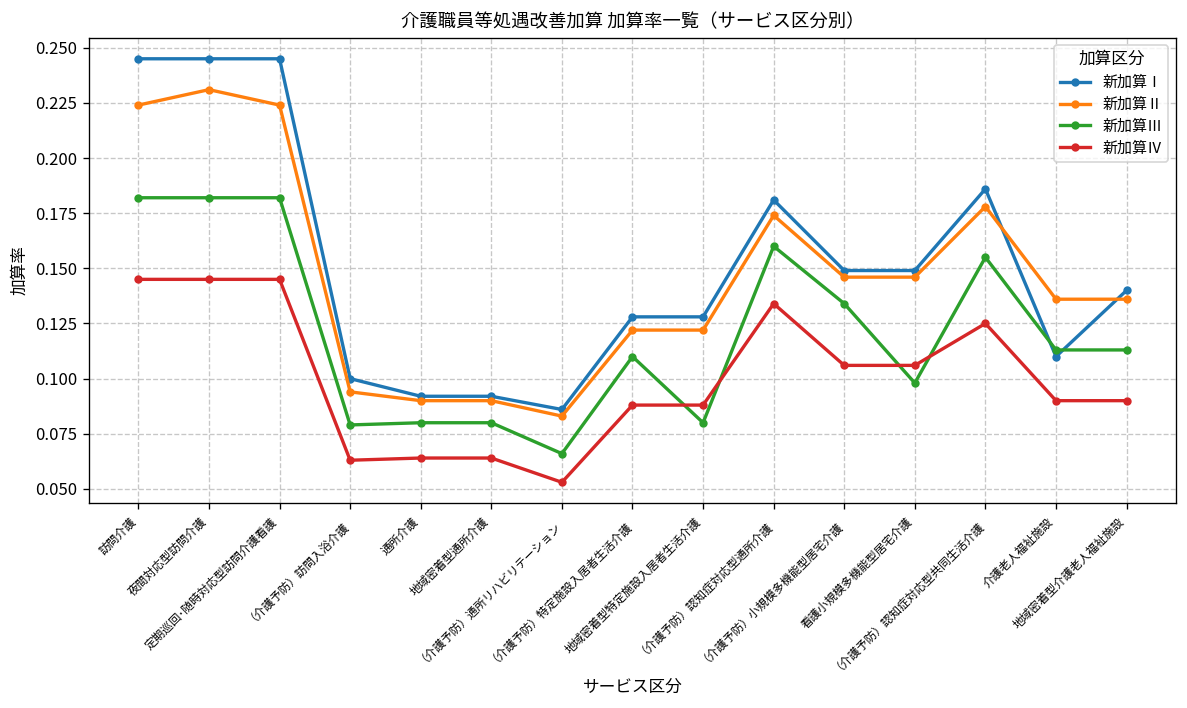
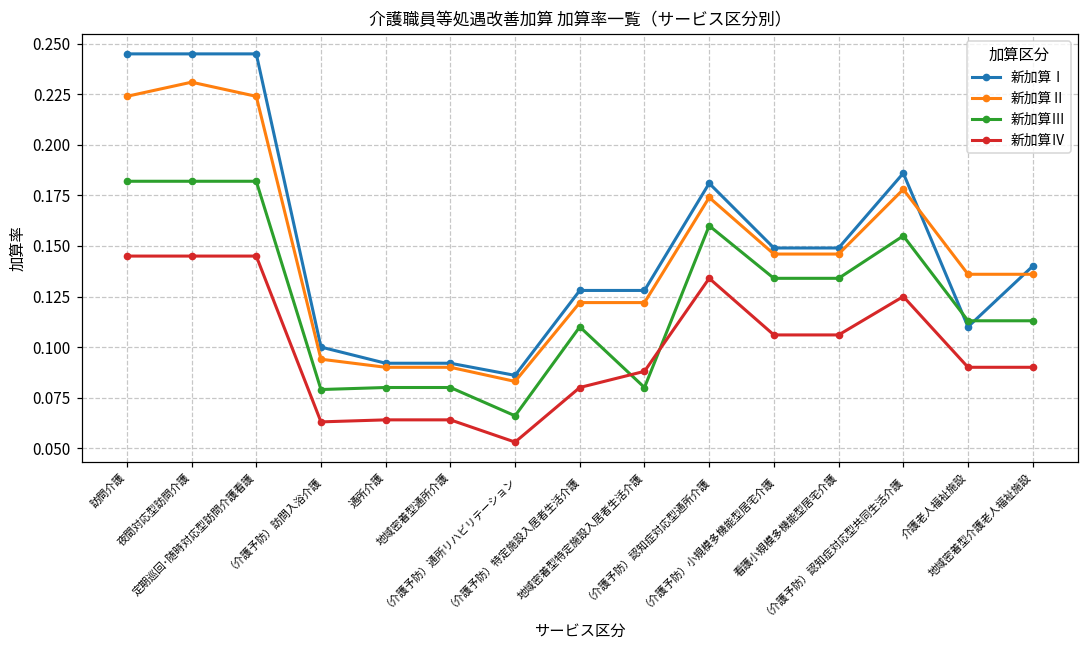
新加算Ⅳ, （介護予防）特定施設入居者生活介護: 0.088 -> 0.080
新加算Ⅲ, 看護小規模多機能型居宅介護: 0.098 -> 0.134
